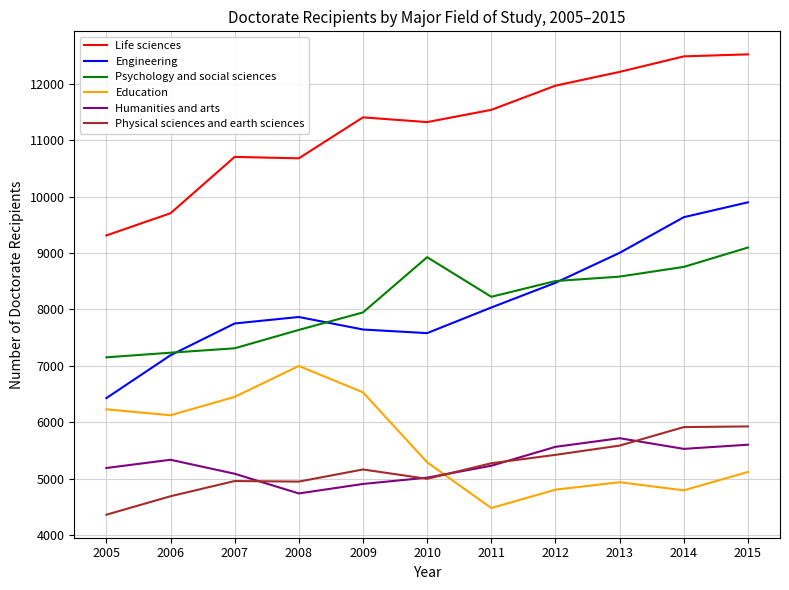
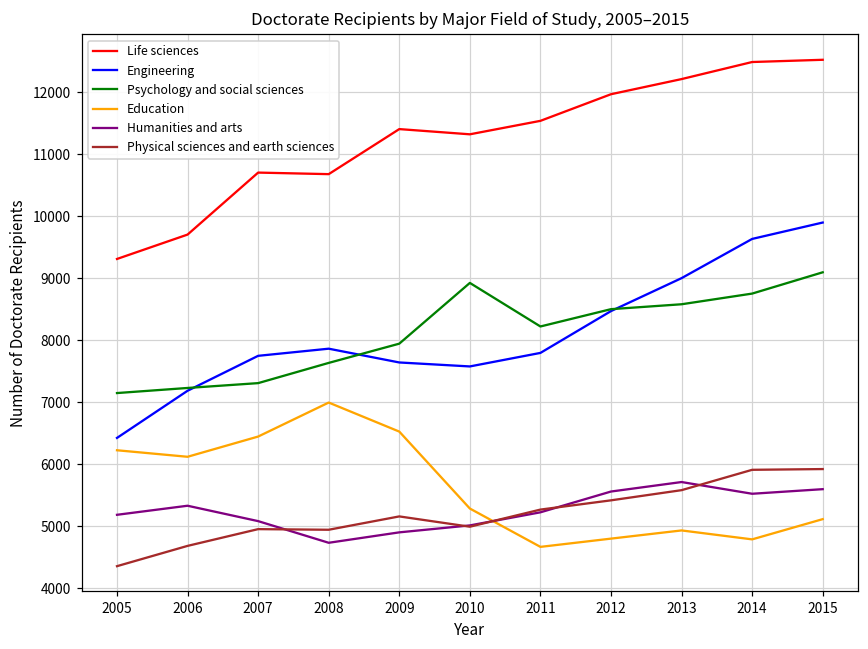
Engineering, 2011: 8000 -> 7800
Education, 2011: 4500 -> 4700
